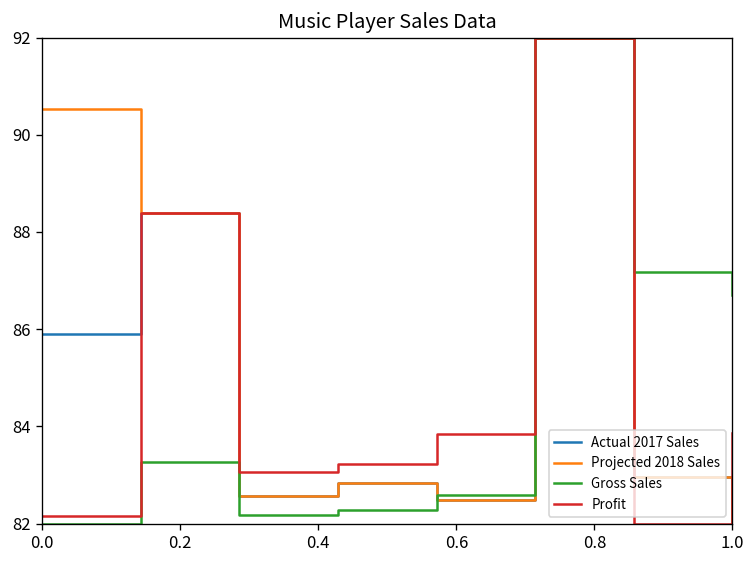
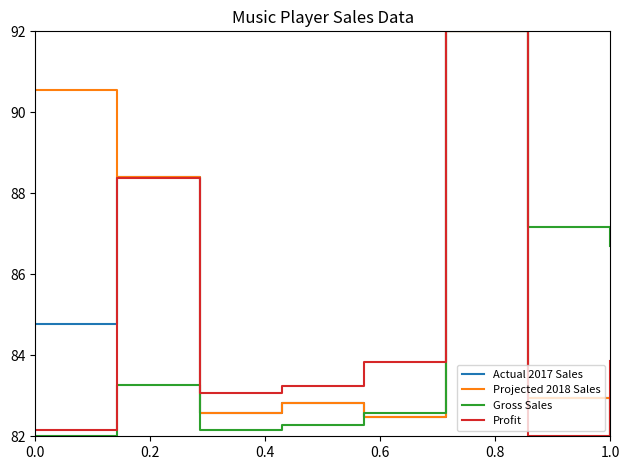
Actual 2017 Sales, 0.0: 85.9 -> 84.8
